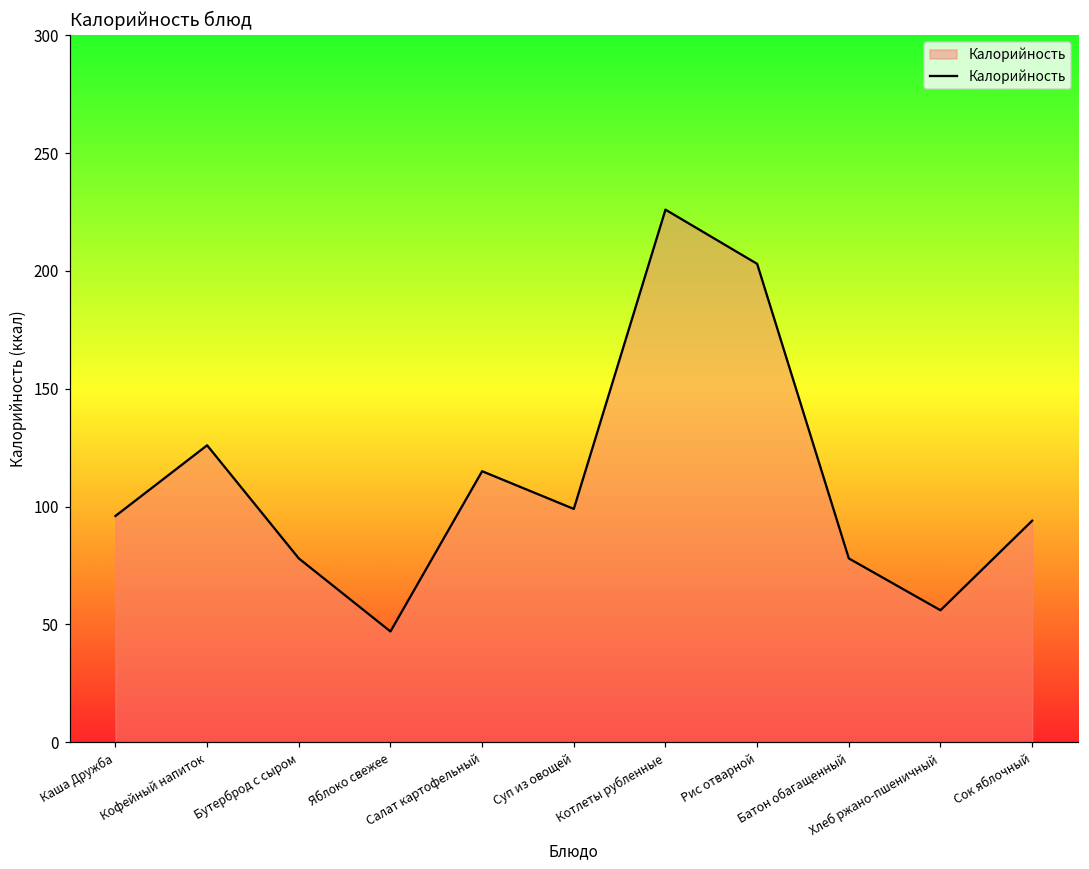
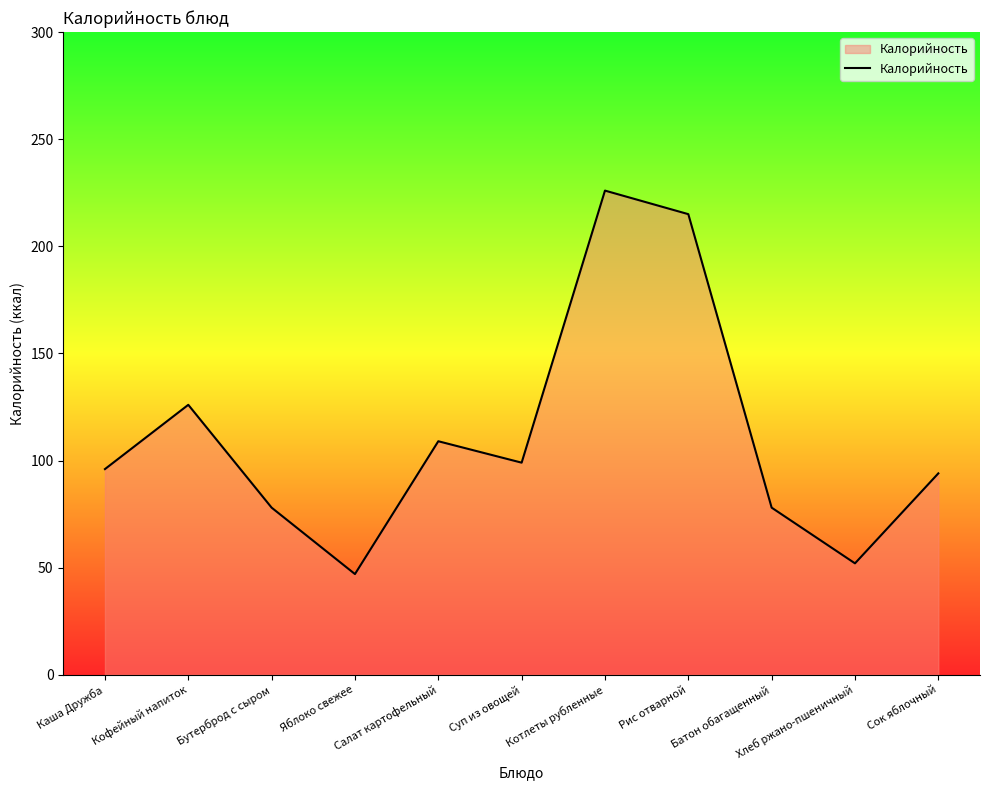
Салат картофельный: 115 -> 109
Рис отварной: 203 -> 215
Хлеб ржано-пшеничный: 56 -> 52
